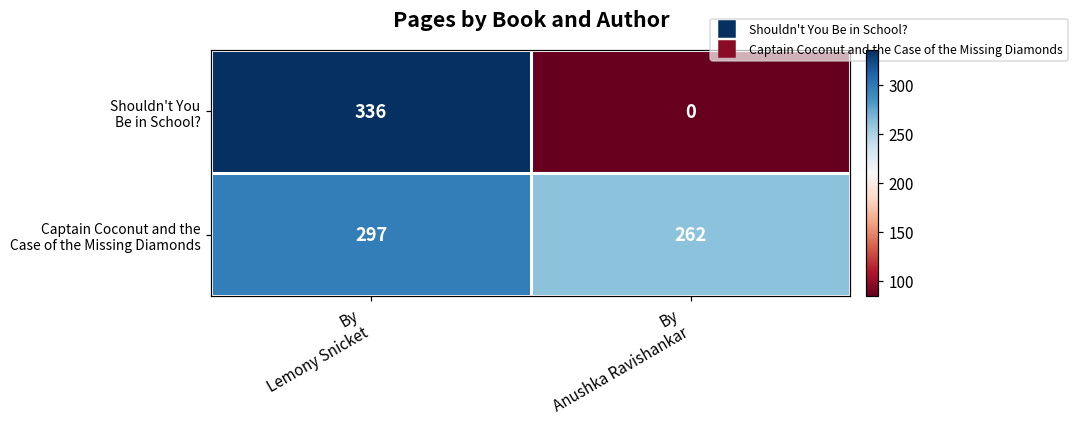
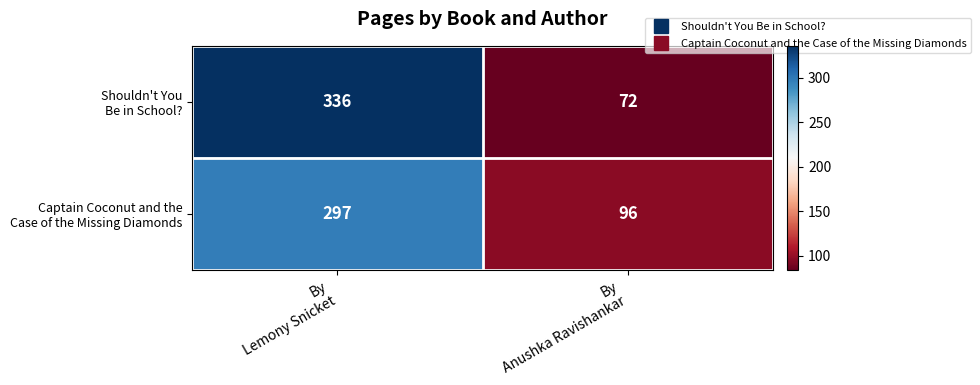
Shouldn't You Be in School?, By Anushka Ravishankar: 0 -> 72
Captain Coconut and the Case of the Missing Diamonds, By Anushka Ravishankar: 262 -> 96
